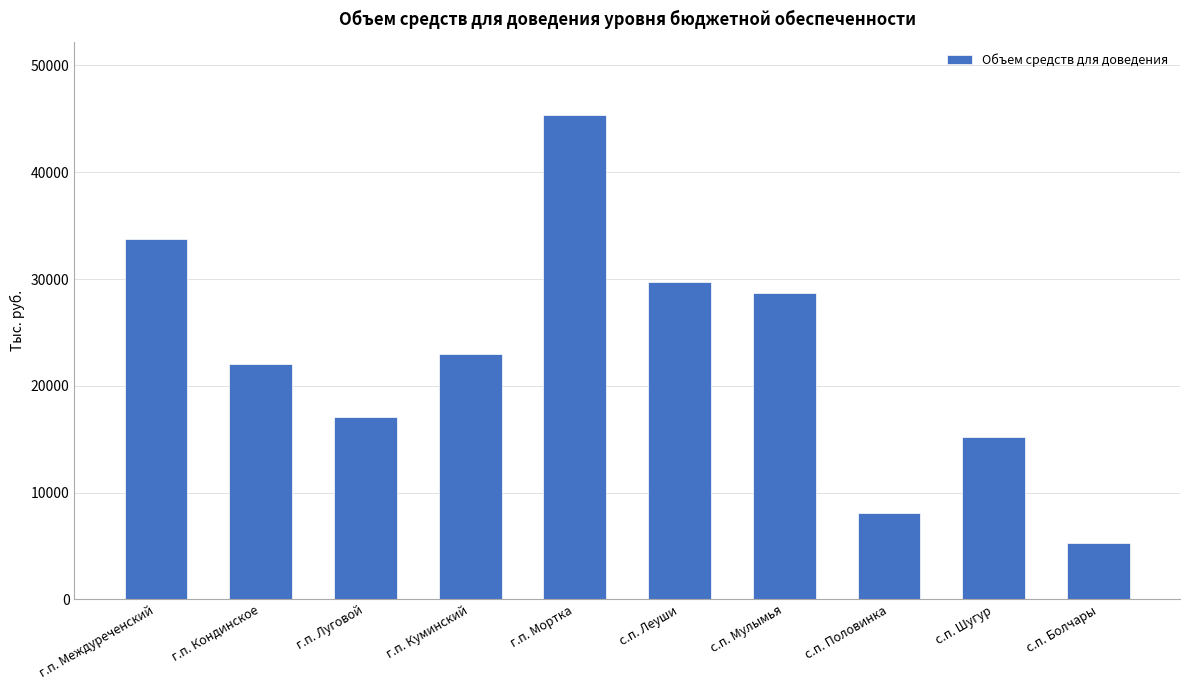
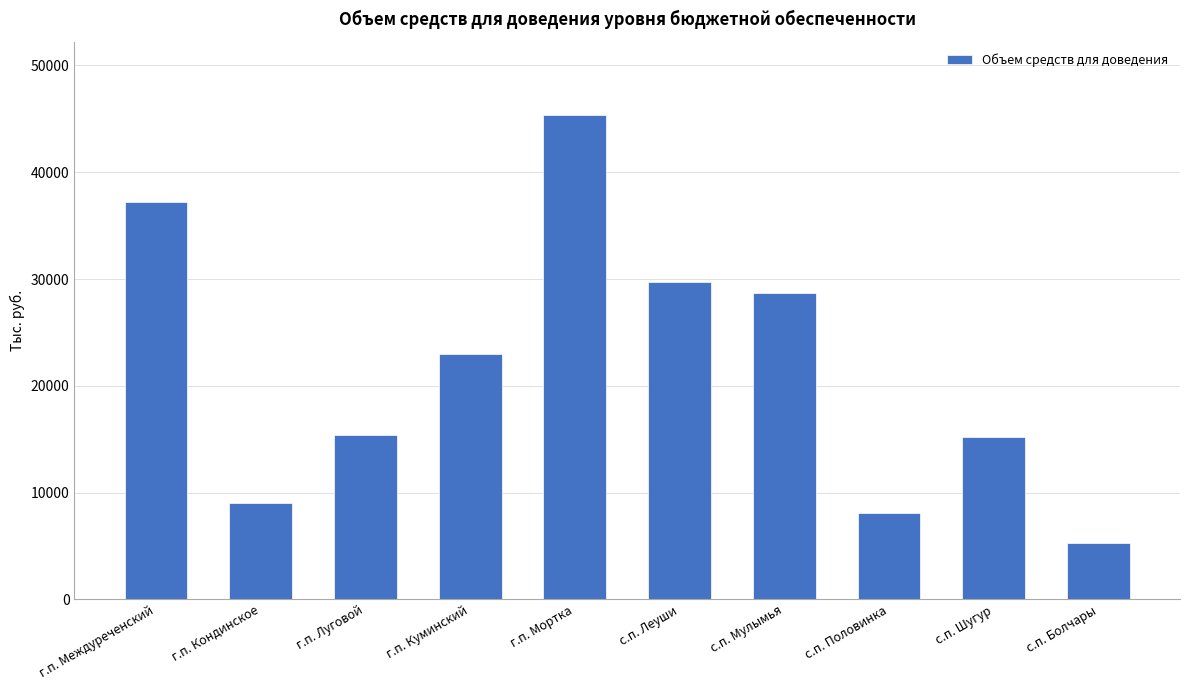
г.п. Междуреченский: 33700 -> 37200
г.п. Кондинское: 22100 -> 9000
г.п. Луговой: 17100 -> 15400
